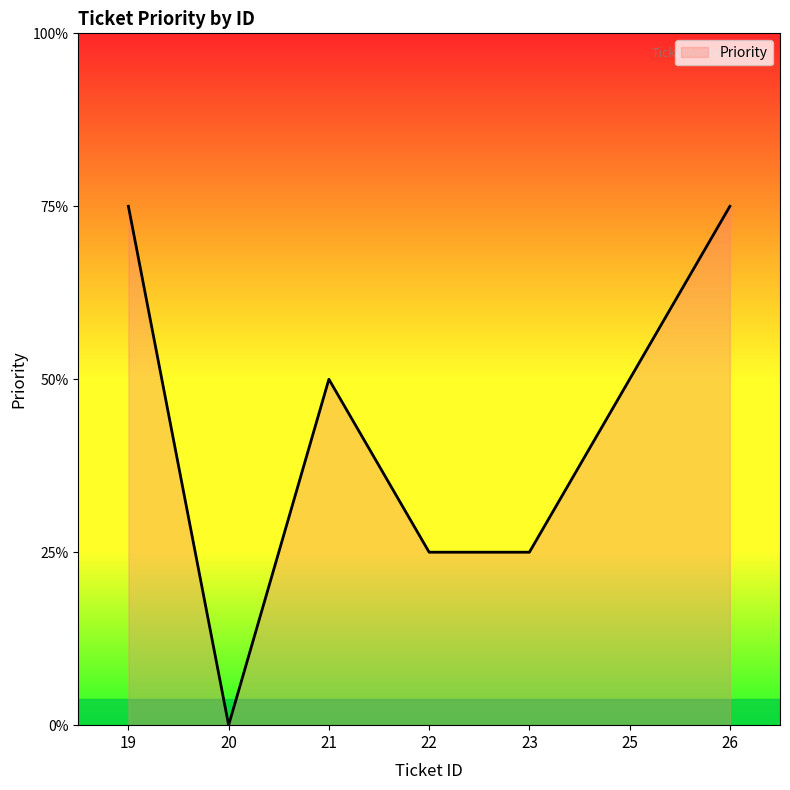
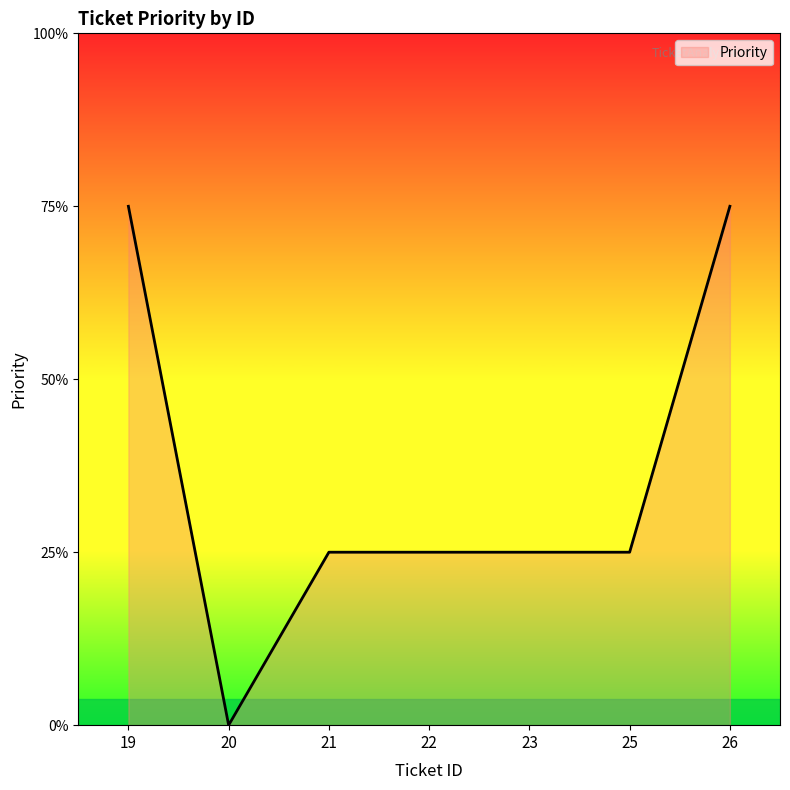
21: 50% -> 25%
25: 50% -> 25%
